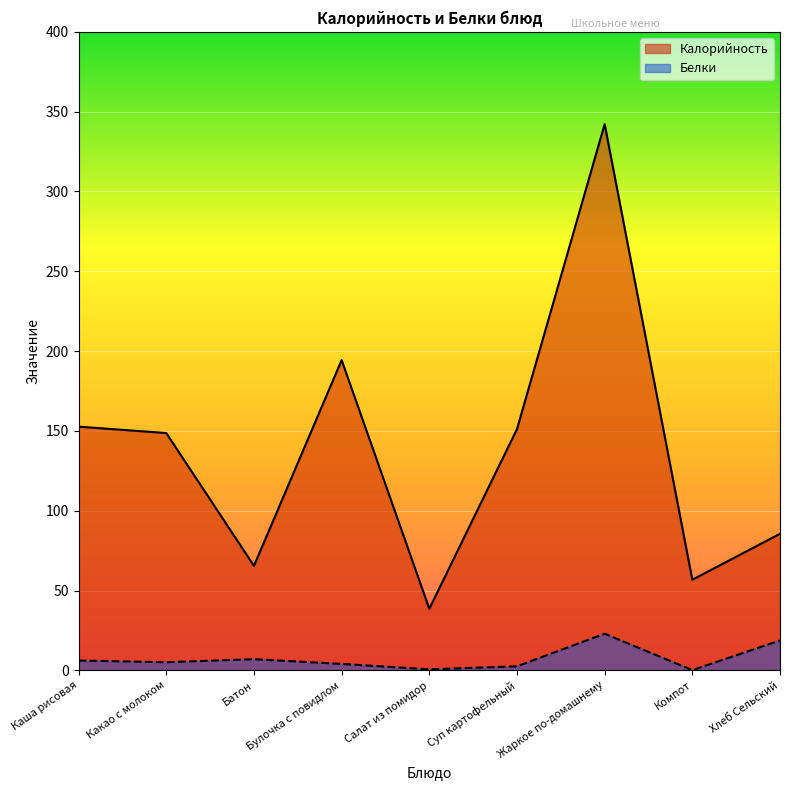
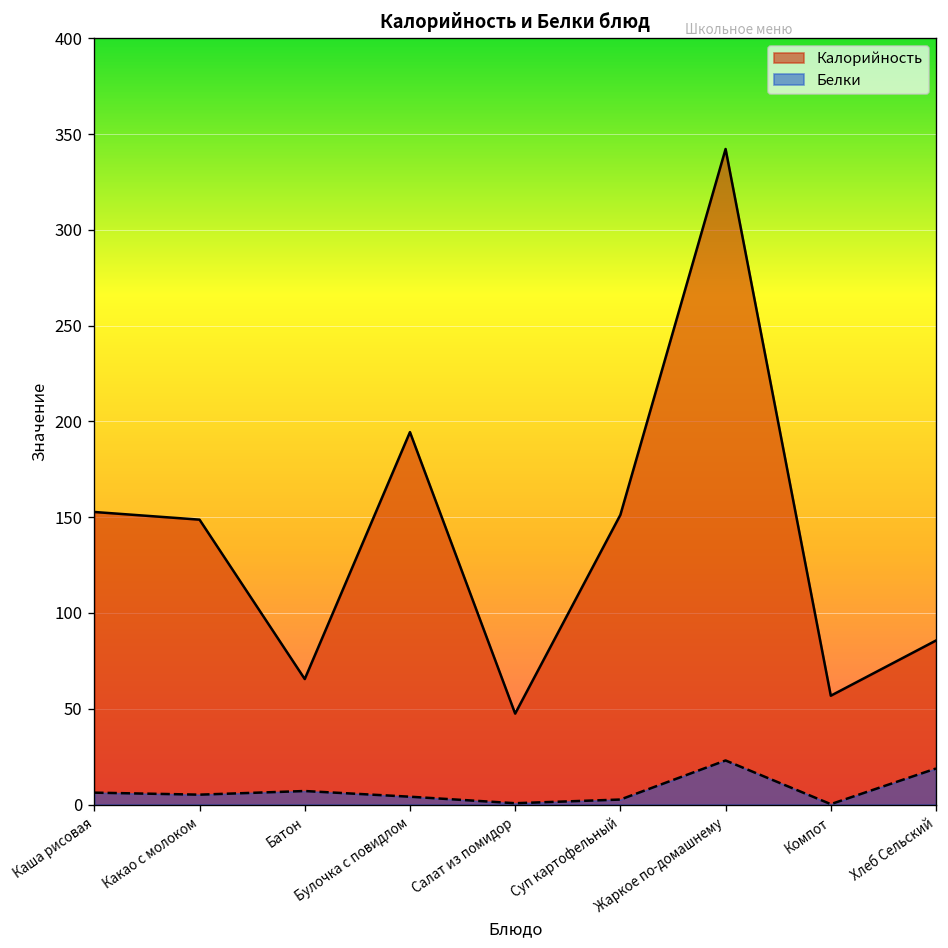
Калорийность, Салат из помидор: 39 -> 47
